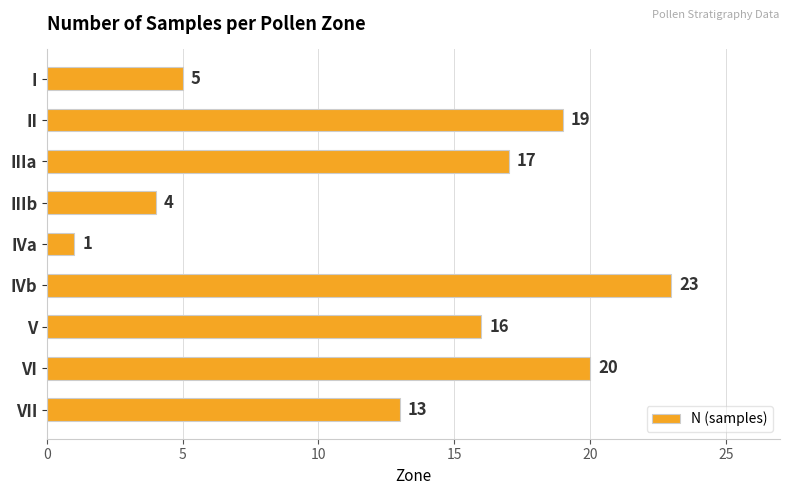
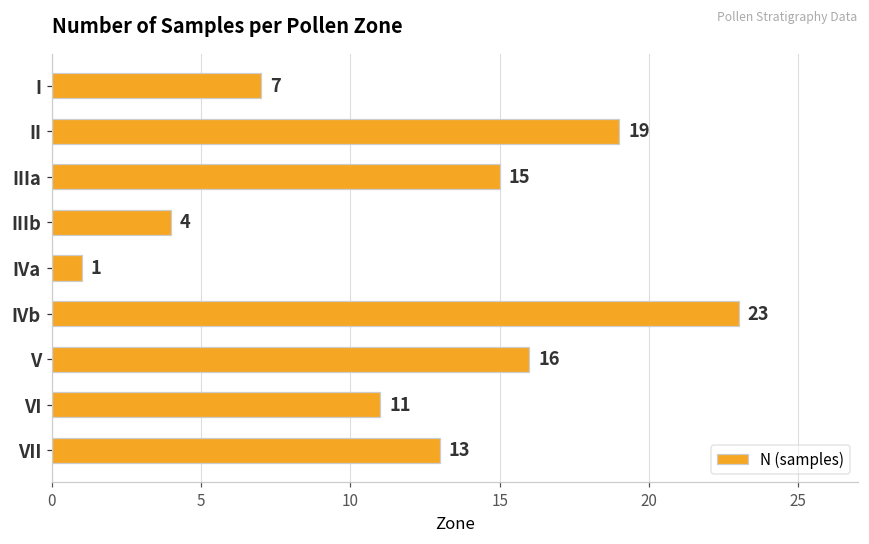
I: 5 -> 7
IIIa: 17 -> 15
VI: 20 -> 11
